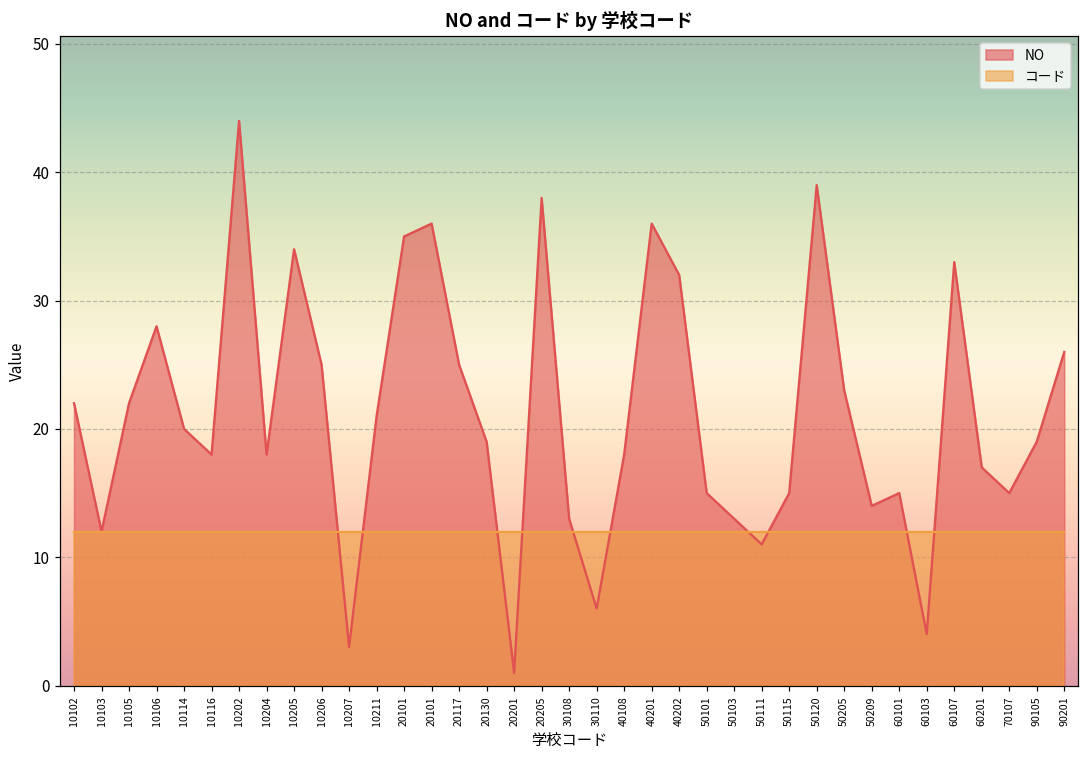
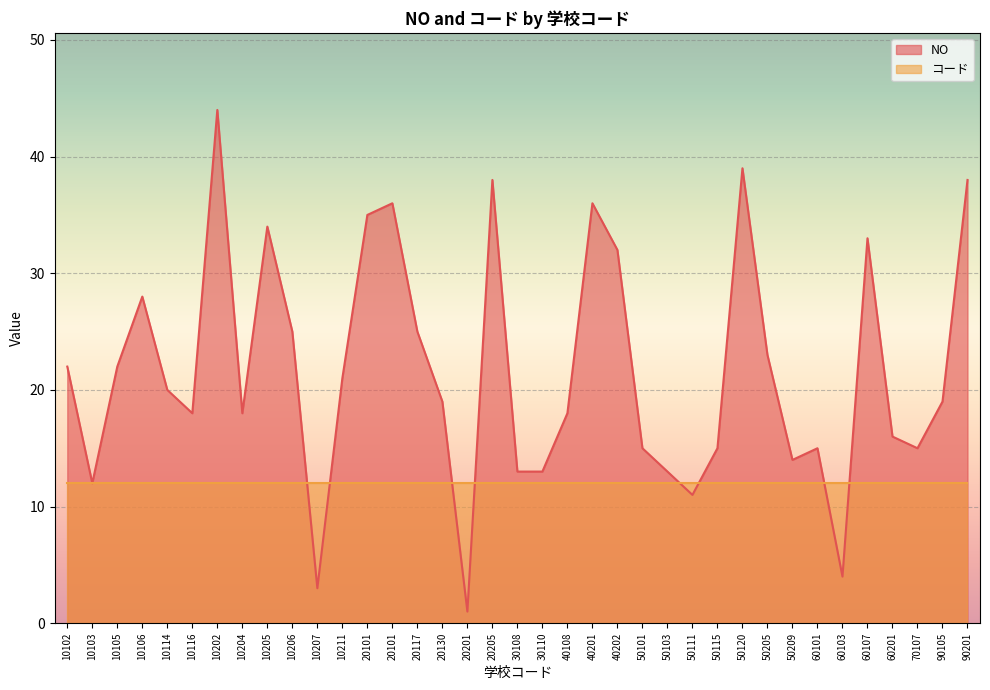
NO, 30110: 6 -> 13
NO, 60201: 17 -> 16
NO, 90201: 26 -> 38
